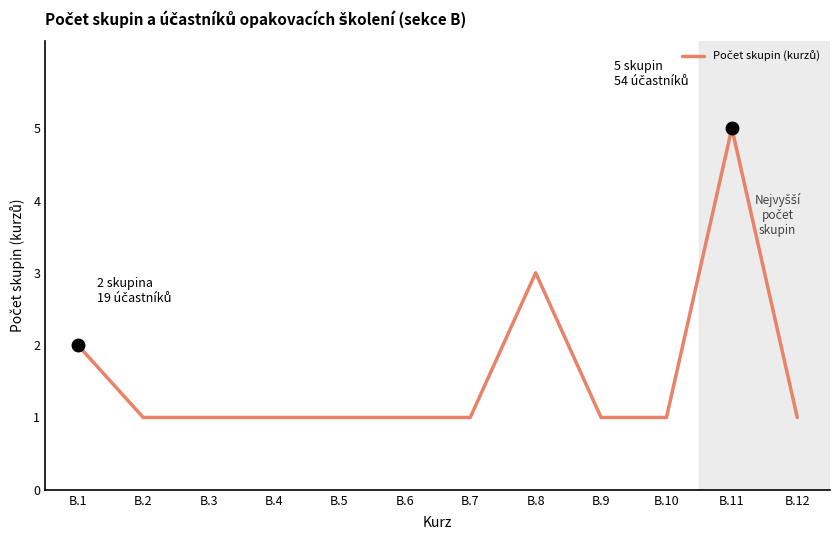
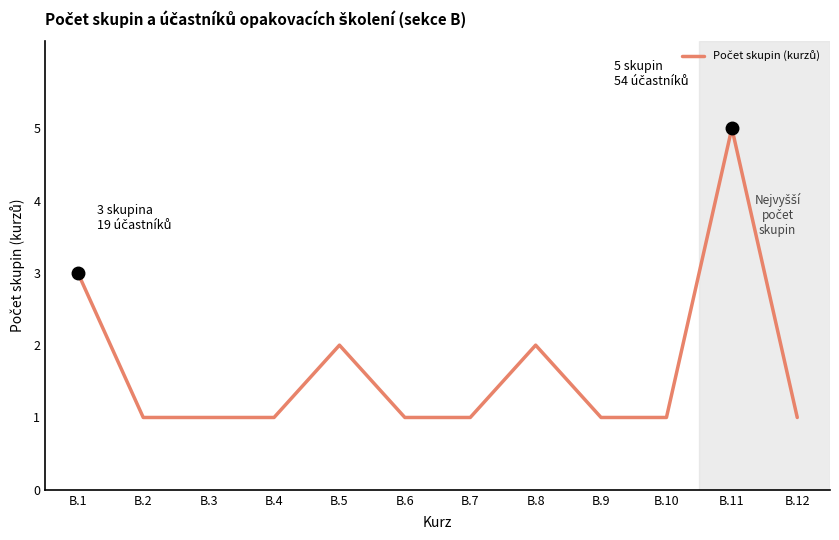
Počet skupin (kurzů), B.1: 2 -> 3
Počet skupin (kurzů), B.5: 1 -> 2
Počet skupin (kurzů), B.8: 3 -> 2
